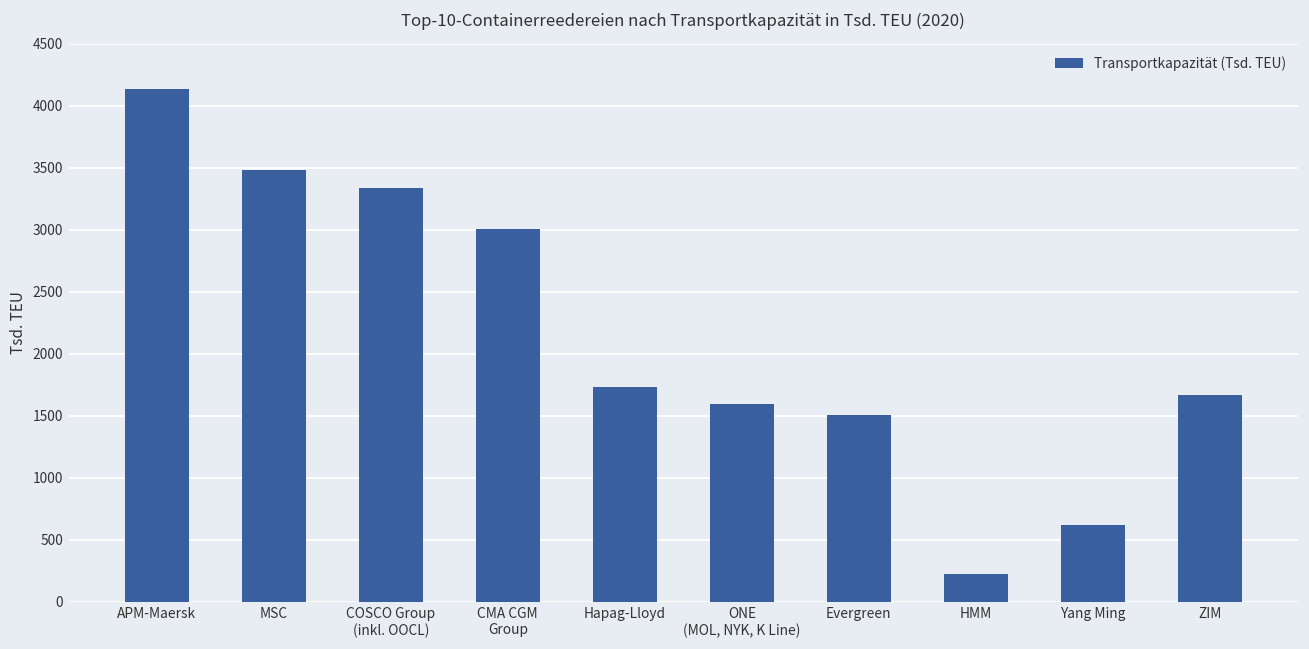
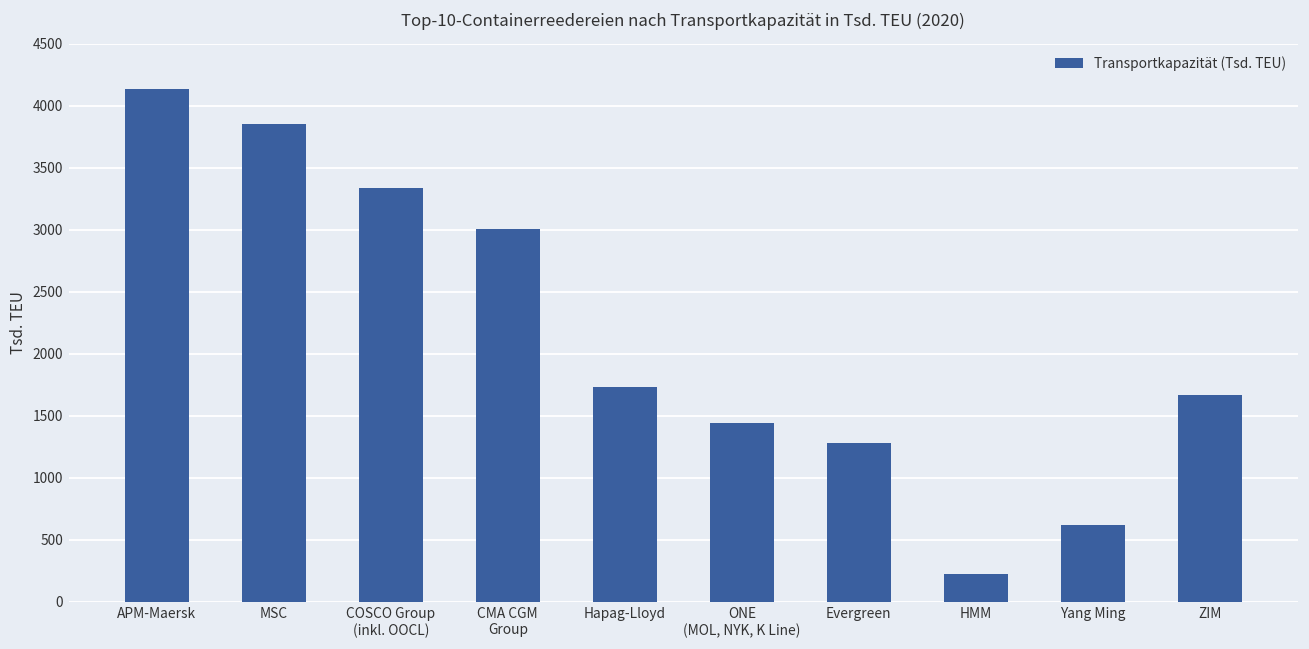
MSC: 3480 -> 3860
ONE (MOL, NYK, K Line): 1600 -> 1440
Evergreen: 1510 -> 1280
